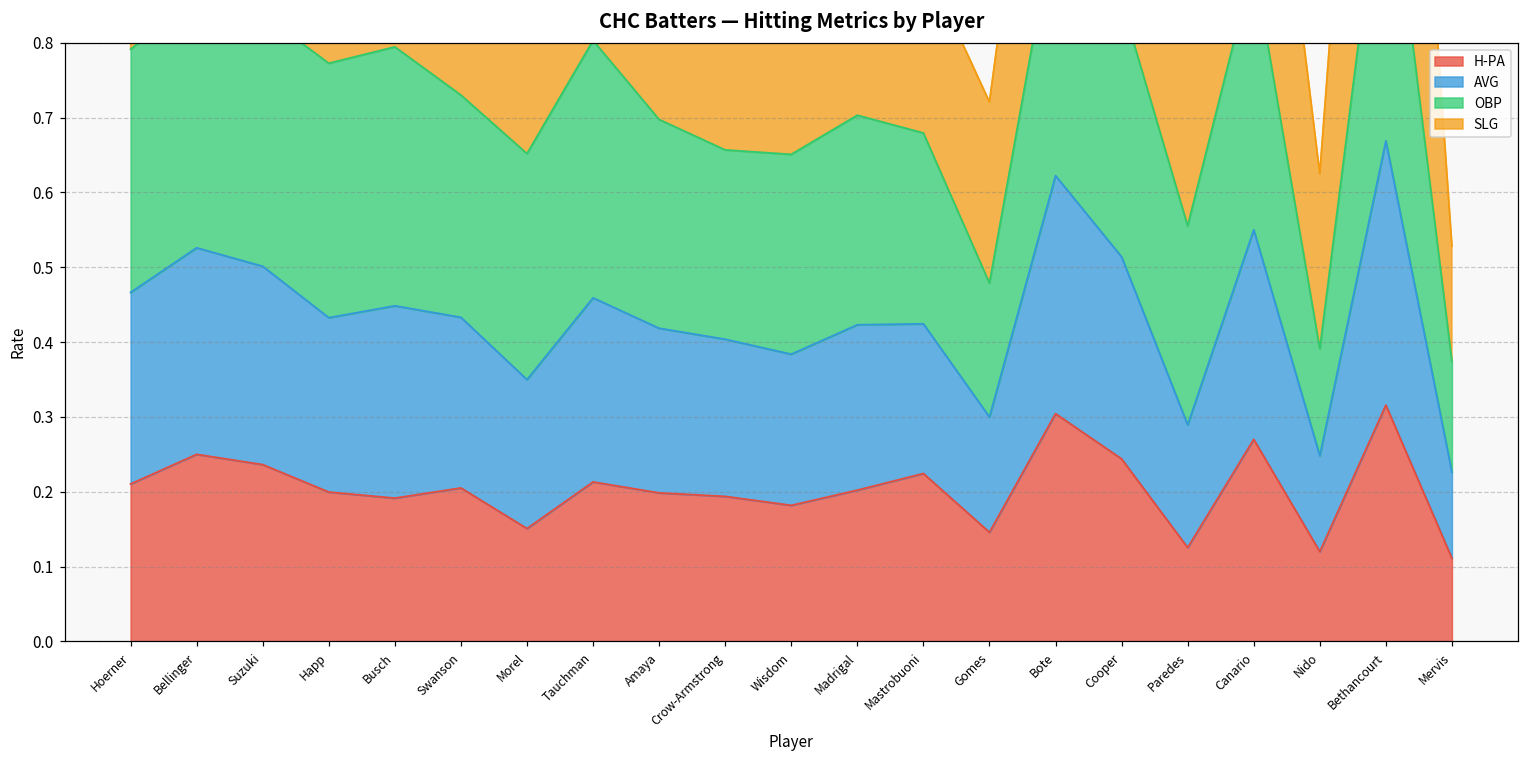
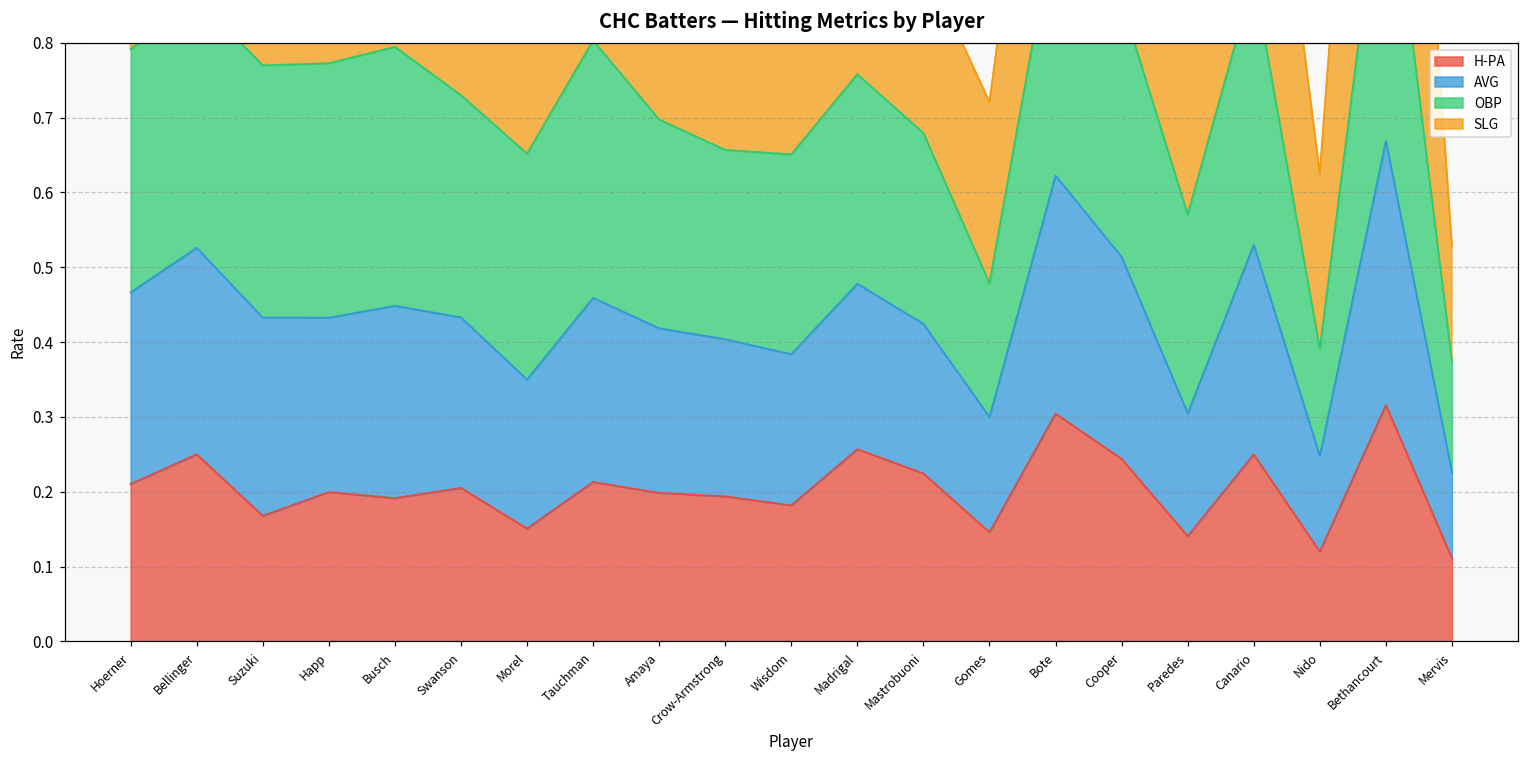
H-PA, Suzuki: 0.24 -> 0.17
H-PA, Madrigal: 0.20 -> 0.26
H-PA, Paredes: 0.13 -> 0.14
H-PA, Canario: 0.27 -> 0.25
